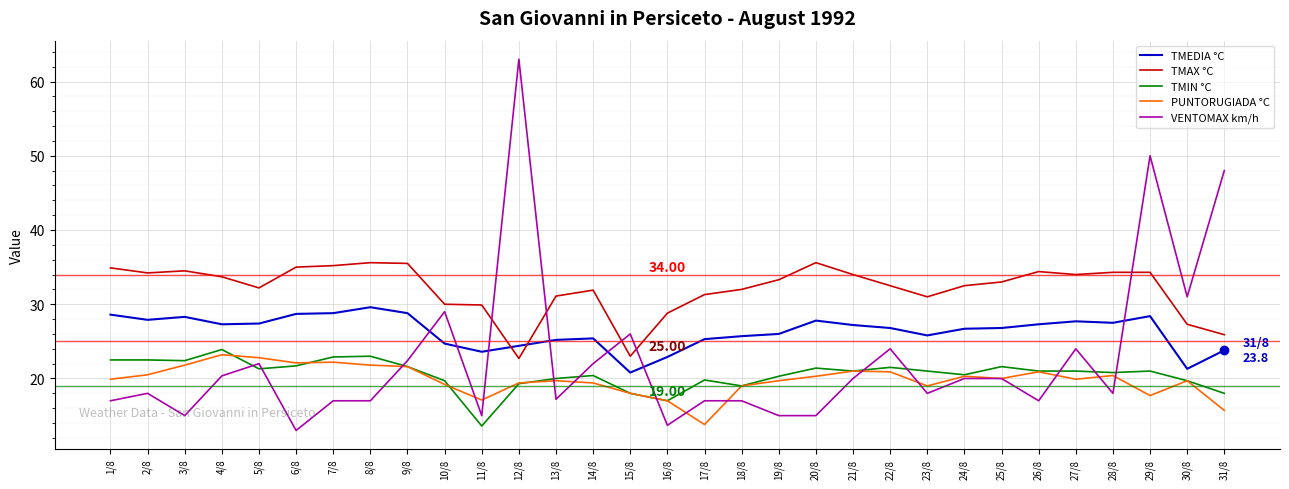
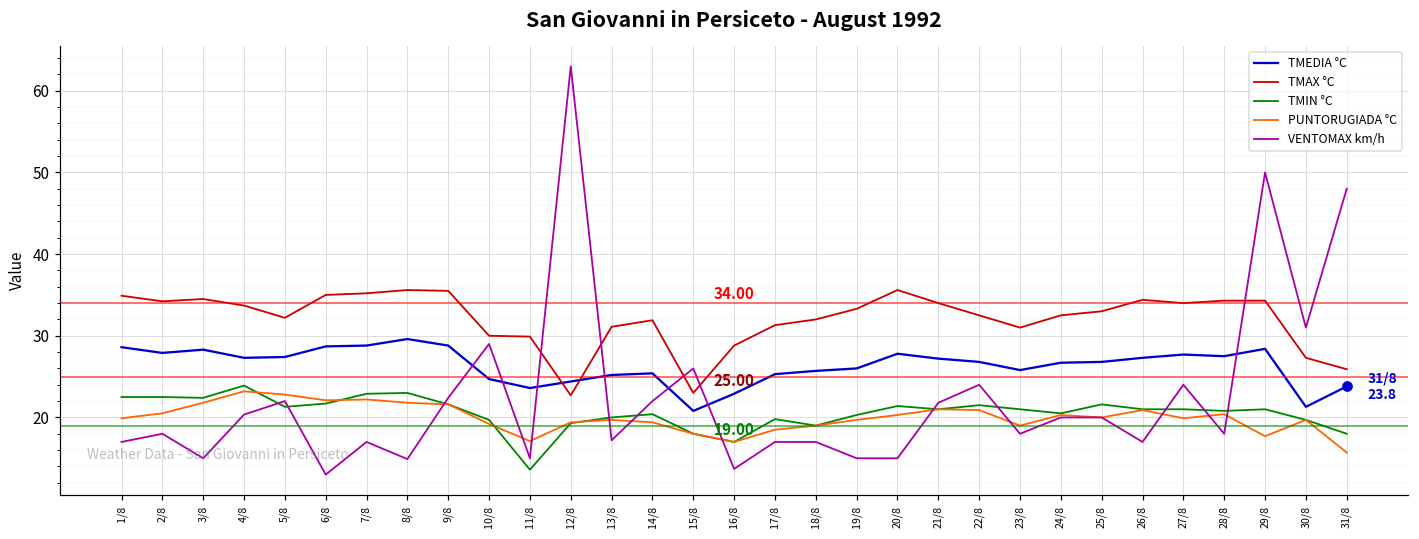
VENTOMAX km/h, 8/8: 17 -> 15
PUNTORUGIADA °C, 17/8: 14 -> 19
VENTOMAX km/h, 21/8: 20 -> 22
